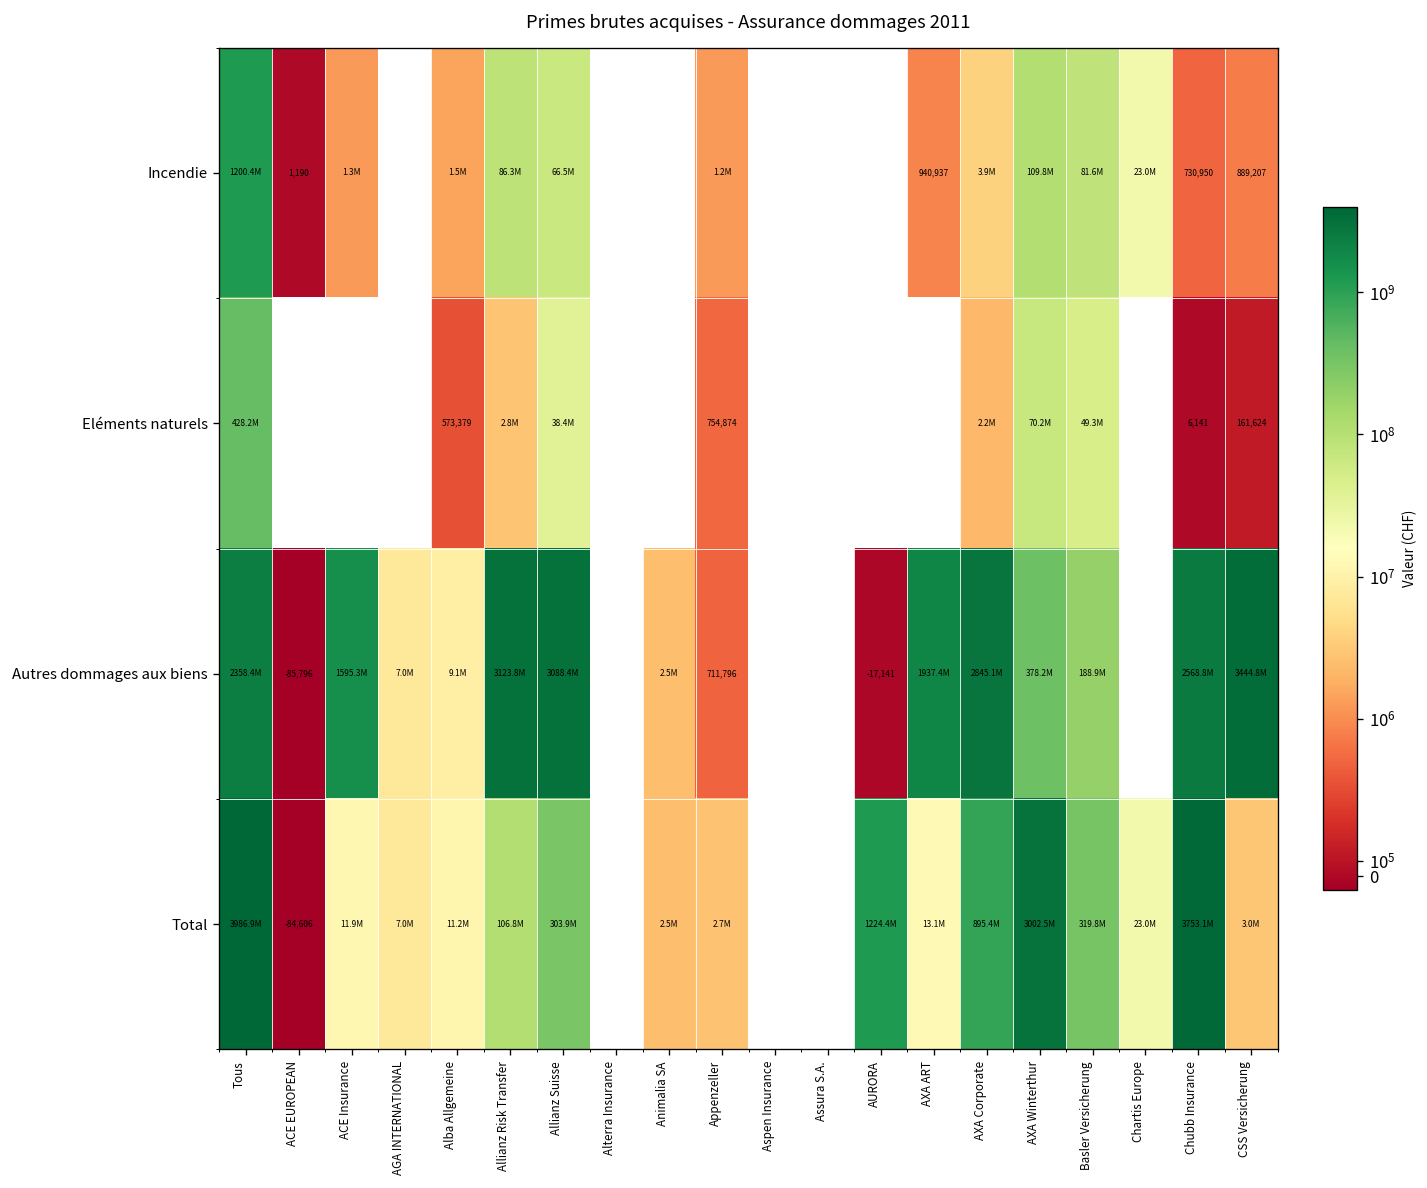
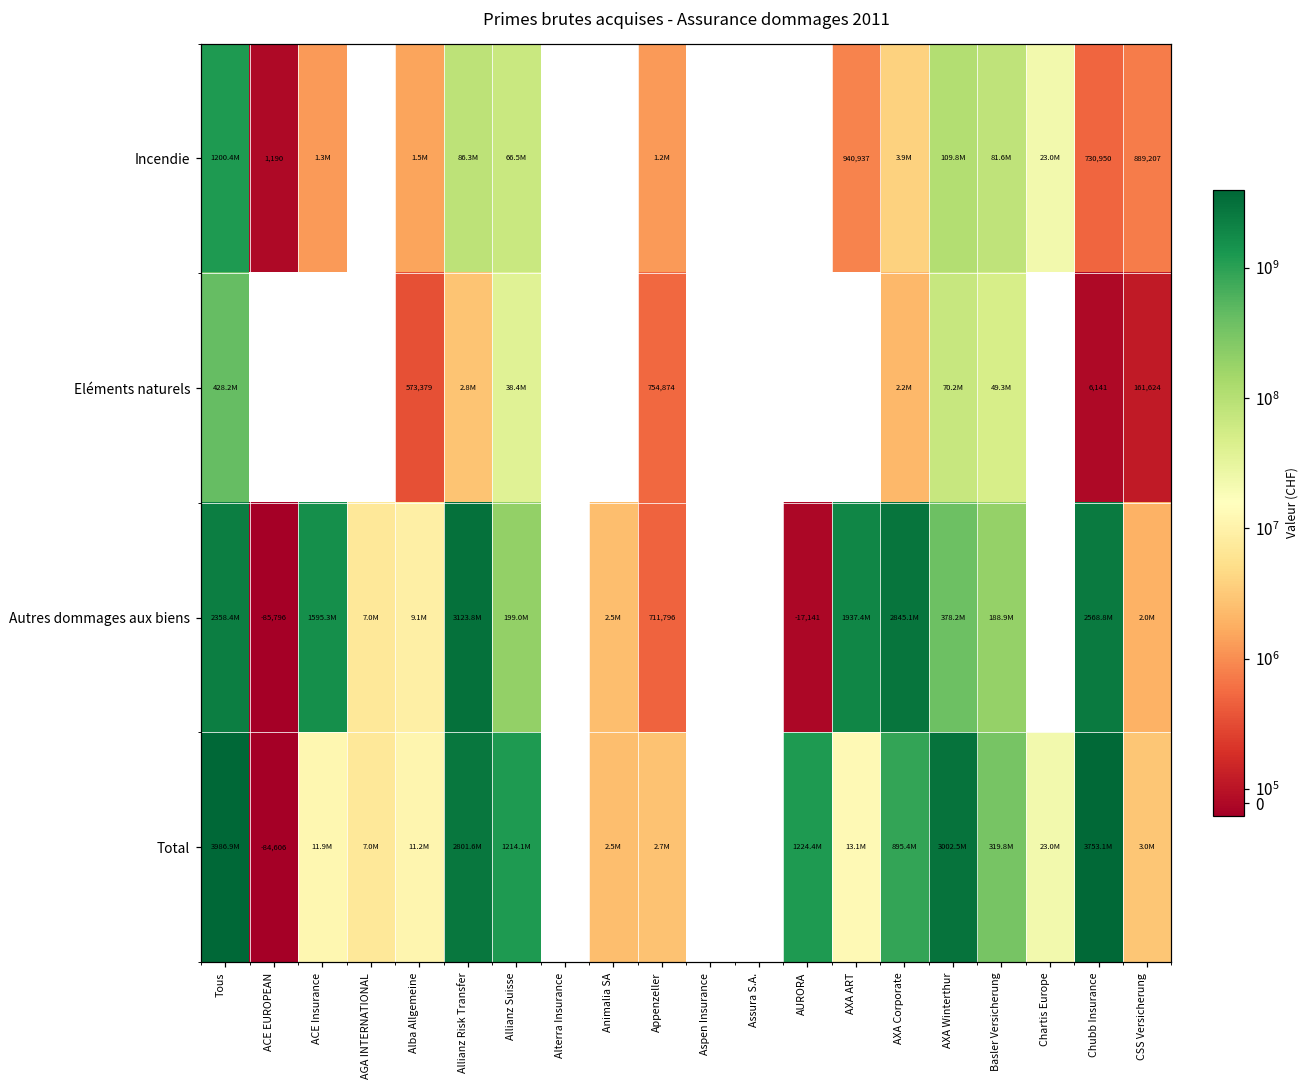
Autres dommages aux biens, Allianz Suisse: 3088.4M -> 199.0M
Autres dommages aux biens, CSS Versicherung: 3444.8M -> 2.0M
Total, Allianz Risk Transfer: 106.8M -> 2801.6M
Total, Allianz Suisse: 303.9M -> 1214.1M
